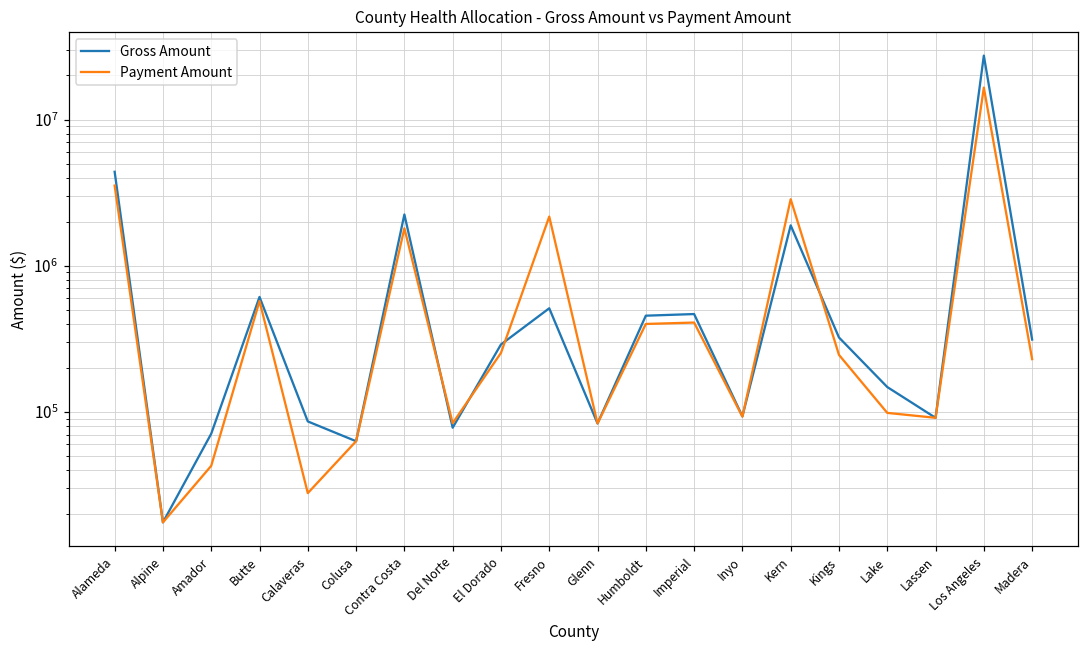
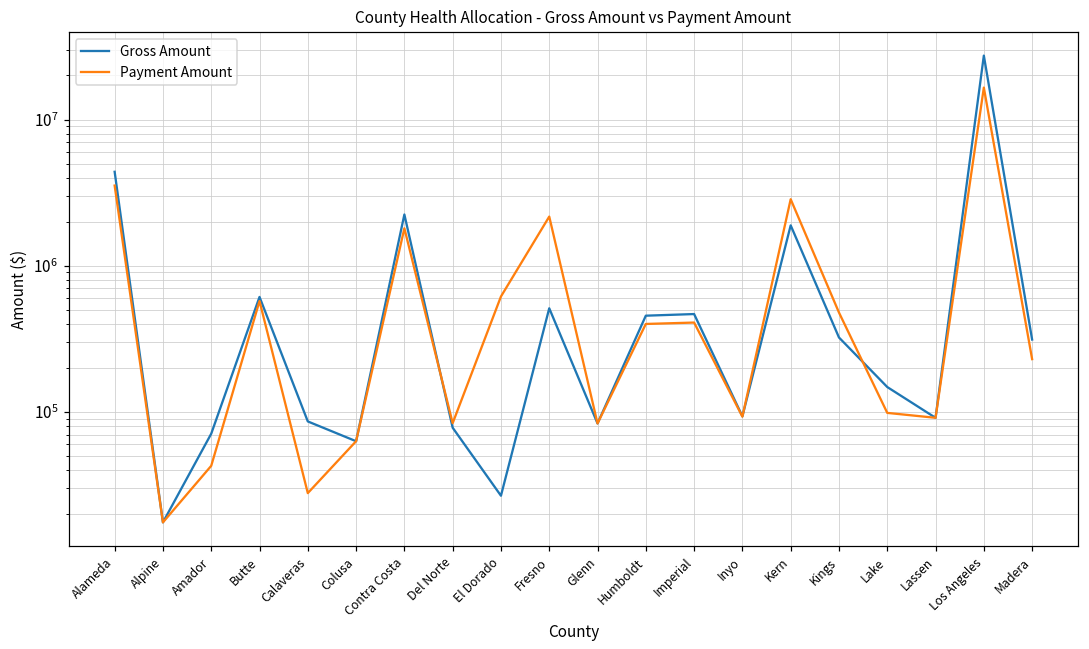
Gross Amount, El Dorado: 290000 -> 27000
Payment Amount, El Dorado: 250000 -> 600000
Payment Amount, Kings: 250000 -> 480000
